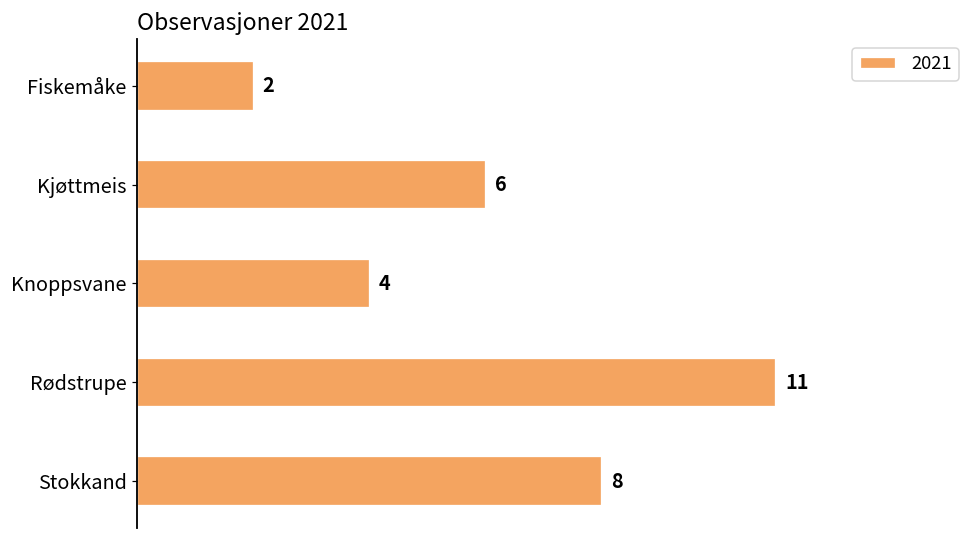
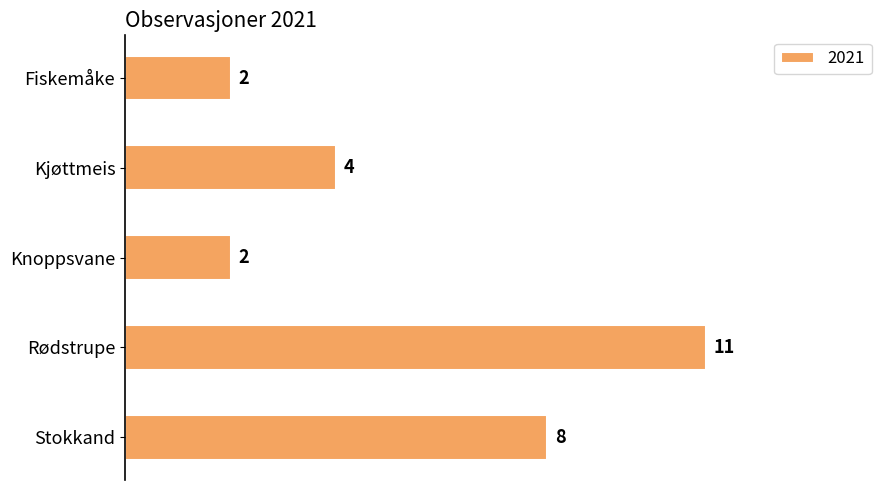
Kjøttmeis: 6 -> 4
Knoppsvane: 4 -> 2
